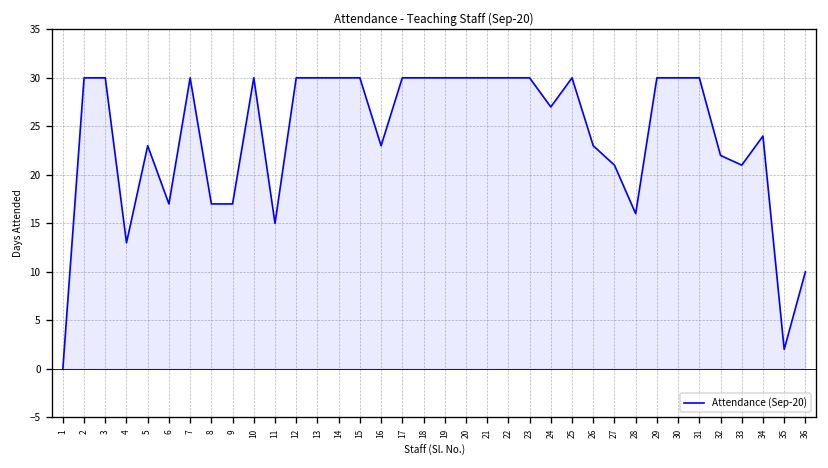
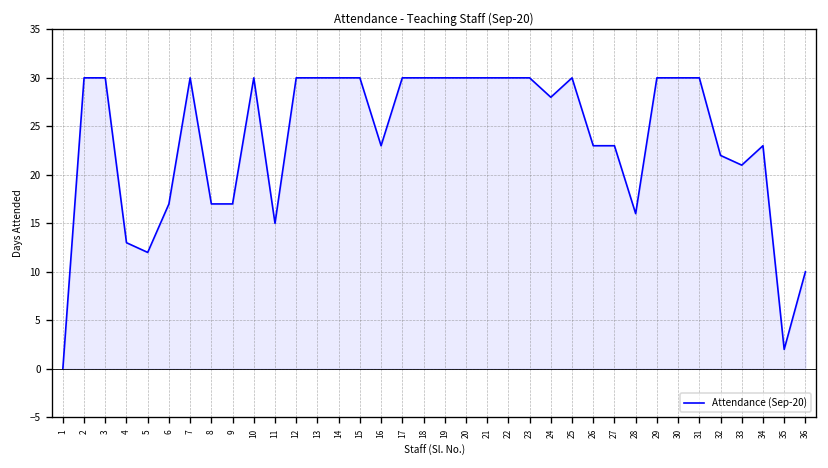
5: 23 -> 12
24: 27 -> 28
27: 21 -> 23
34: 24 -> 23
